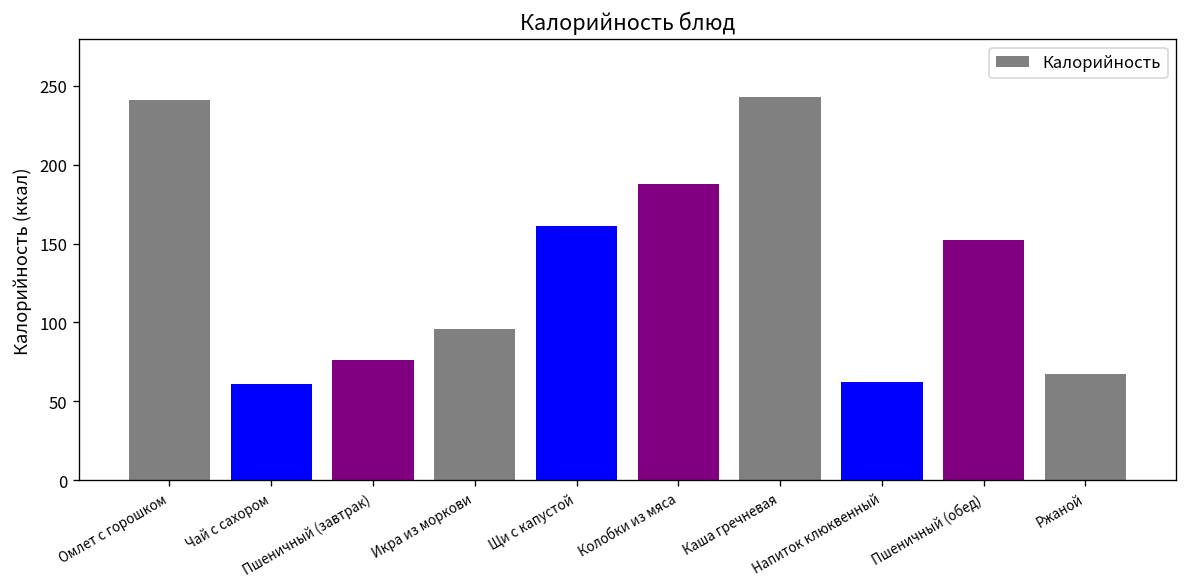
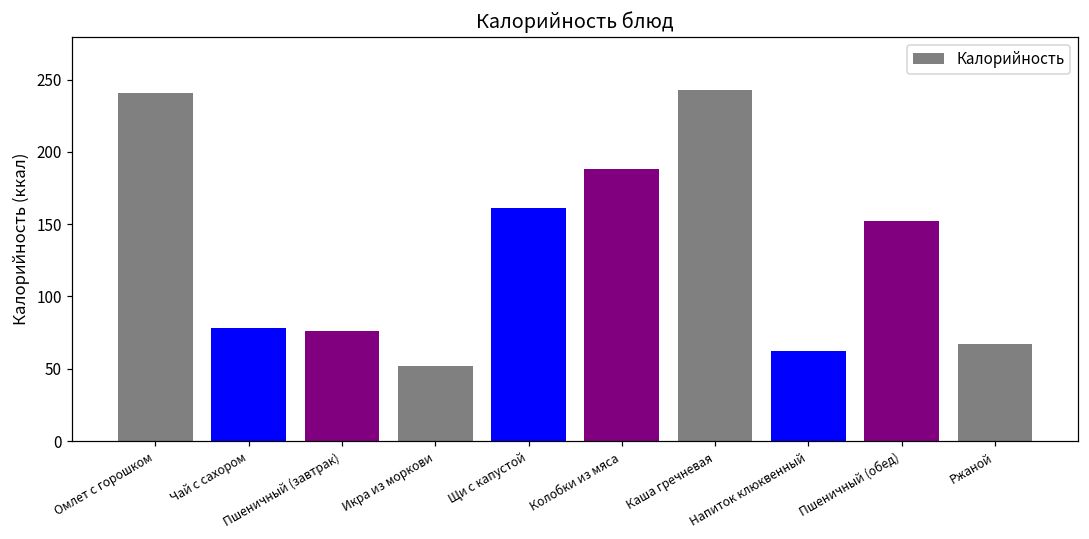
Чай с сахором: 61 -> 78
Икра из моркови: 96 -> 52
